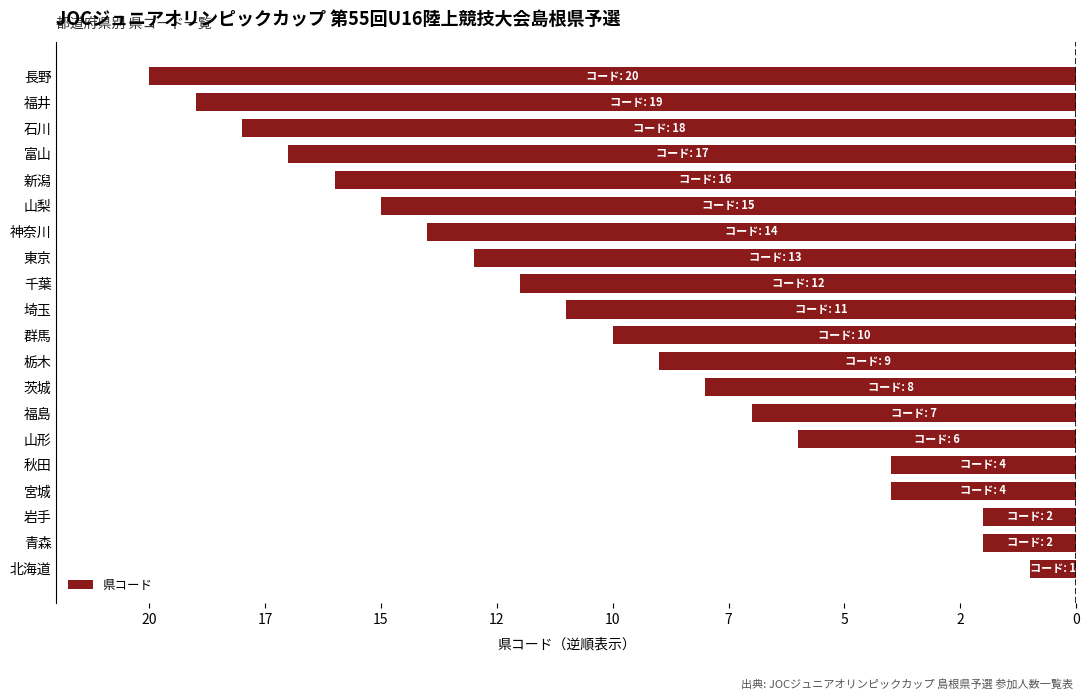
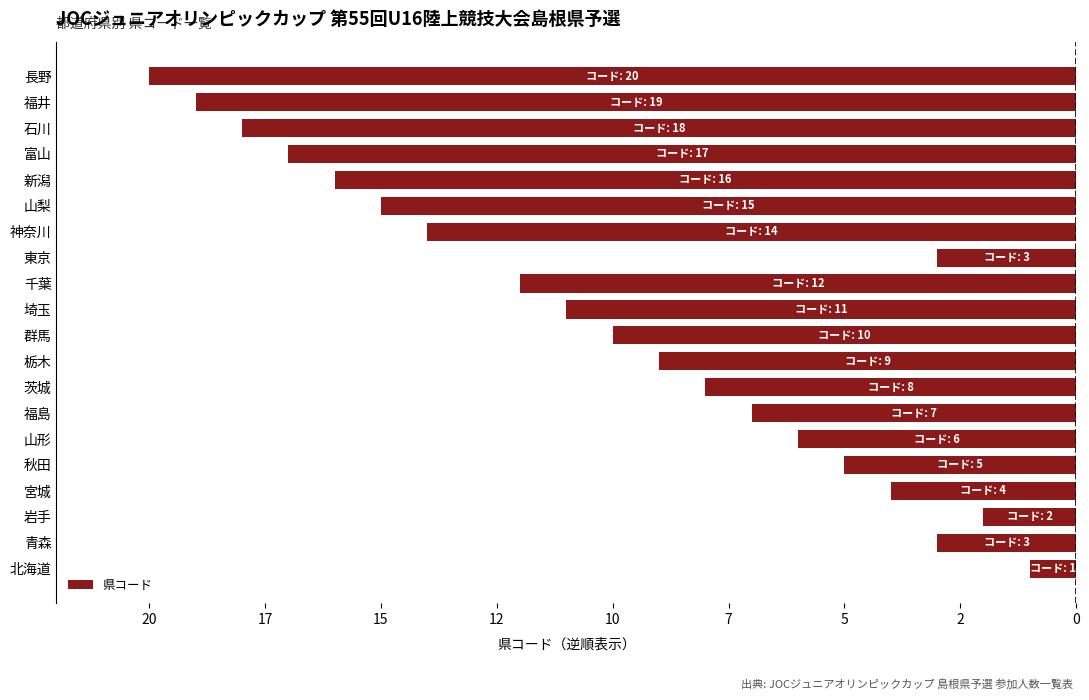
東京: 13 -> 3
秋田: 4 -> 5
青森: 2 -> 3
